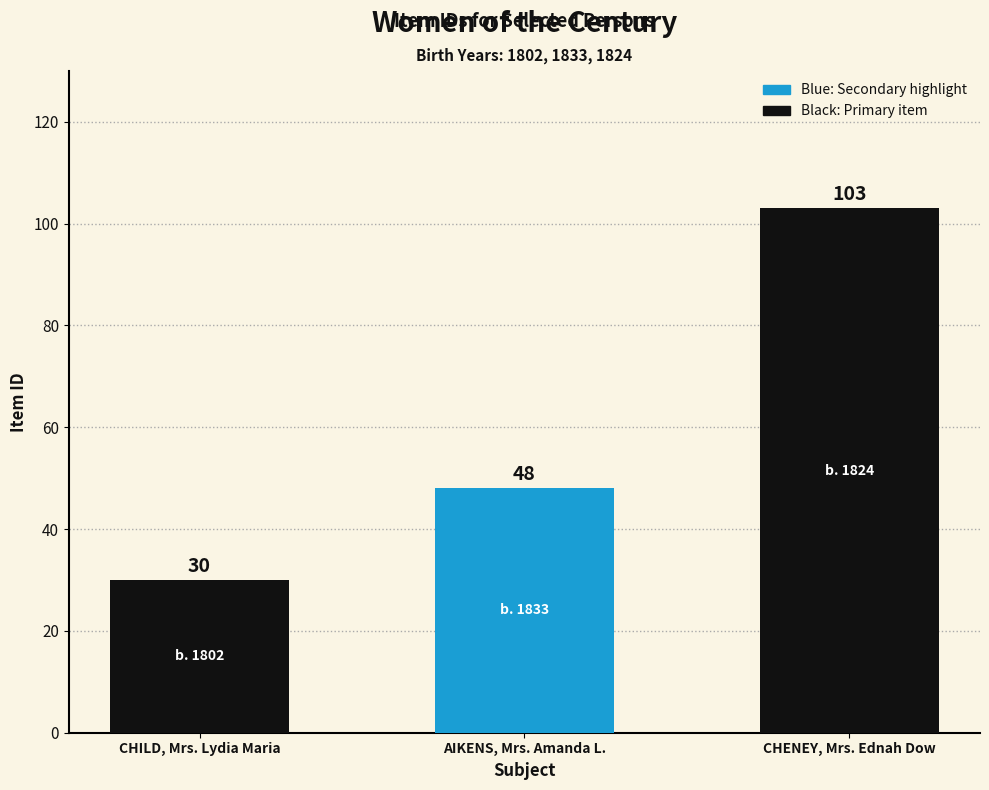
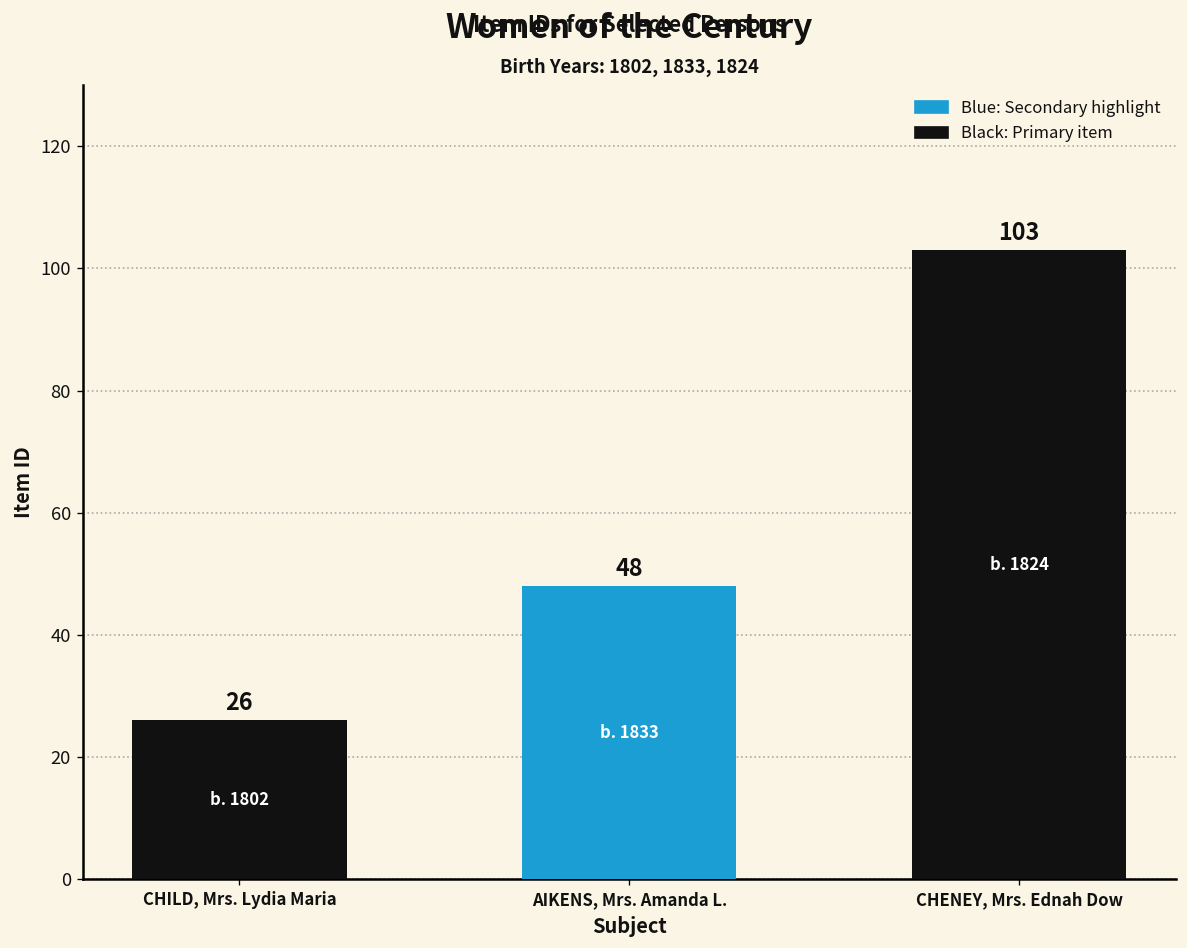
CHILD, Mrs. Lydia Maria: 30 -> 26
